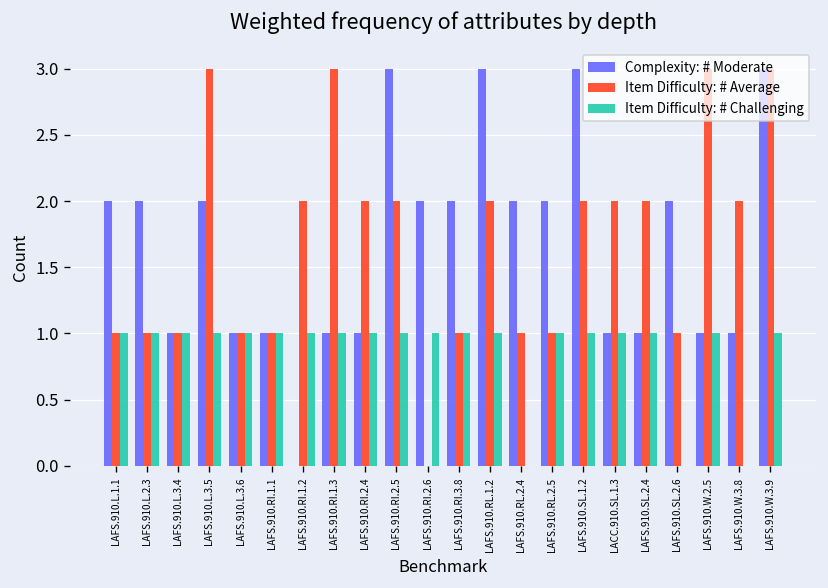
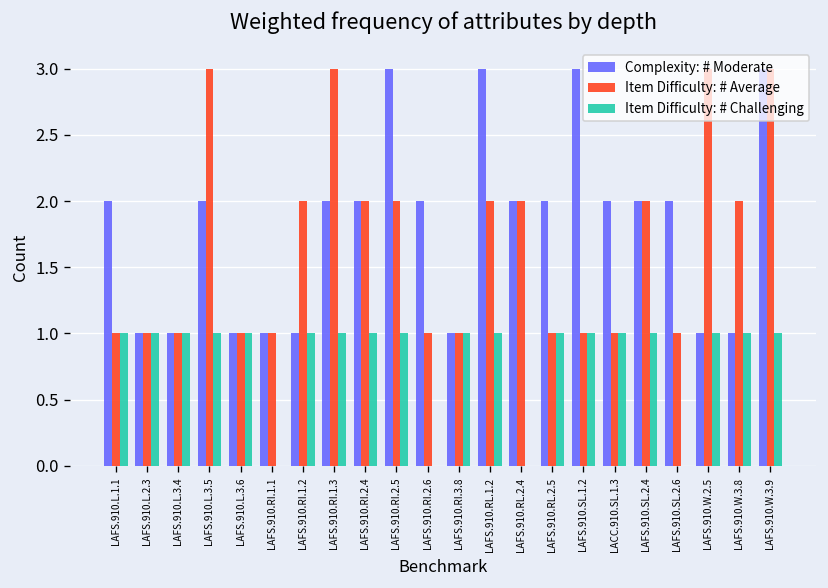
Complexity: # Moderate, LAFS.910.L.2.3: 2 -> 1
Item Difficulty: # Challenging, LAFS.910.RI.1.1: 1 -> 0
Complexity: # Moderate, LAFS.910.RI.1.2: 0 -> 1
Complexity: # Moderate, LAFS.910.RI.1.3: 1 -> 2
Complexity: # Moderate, LAFS.910.RI.2.4: 1 -> 2
Item Difficulty: # Average, LAFS.910.RI.2.6: 0 -> 1
Item Difficulty: # Challenging, LAFS.910.RI.2.6: 1 -> 0
Complexity: # Moderate, LAFS.910.RI.3.8: 2 -> 1
Item Difficulty: # Average, LAFS.910.RL.2.4: 1 -> 2
Item Difficulty: # Average, LAFS.910.SL.1.2: 2 -> 1
Complexity: # Moderate, LACC.910.SL.1.3: 1 -> 2
Item Difficulty: # Average, LACC.910.SL.1.3: 2 -> 1
Complexity: # Moderate, LAFS.910.SL.2.4: 1 -> 2
Item Difficulty: # Challenging, LAFS.910.W.3.8: 0 -> 1
